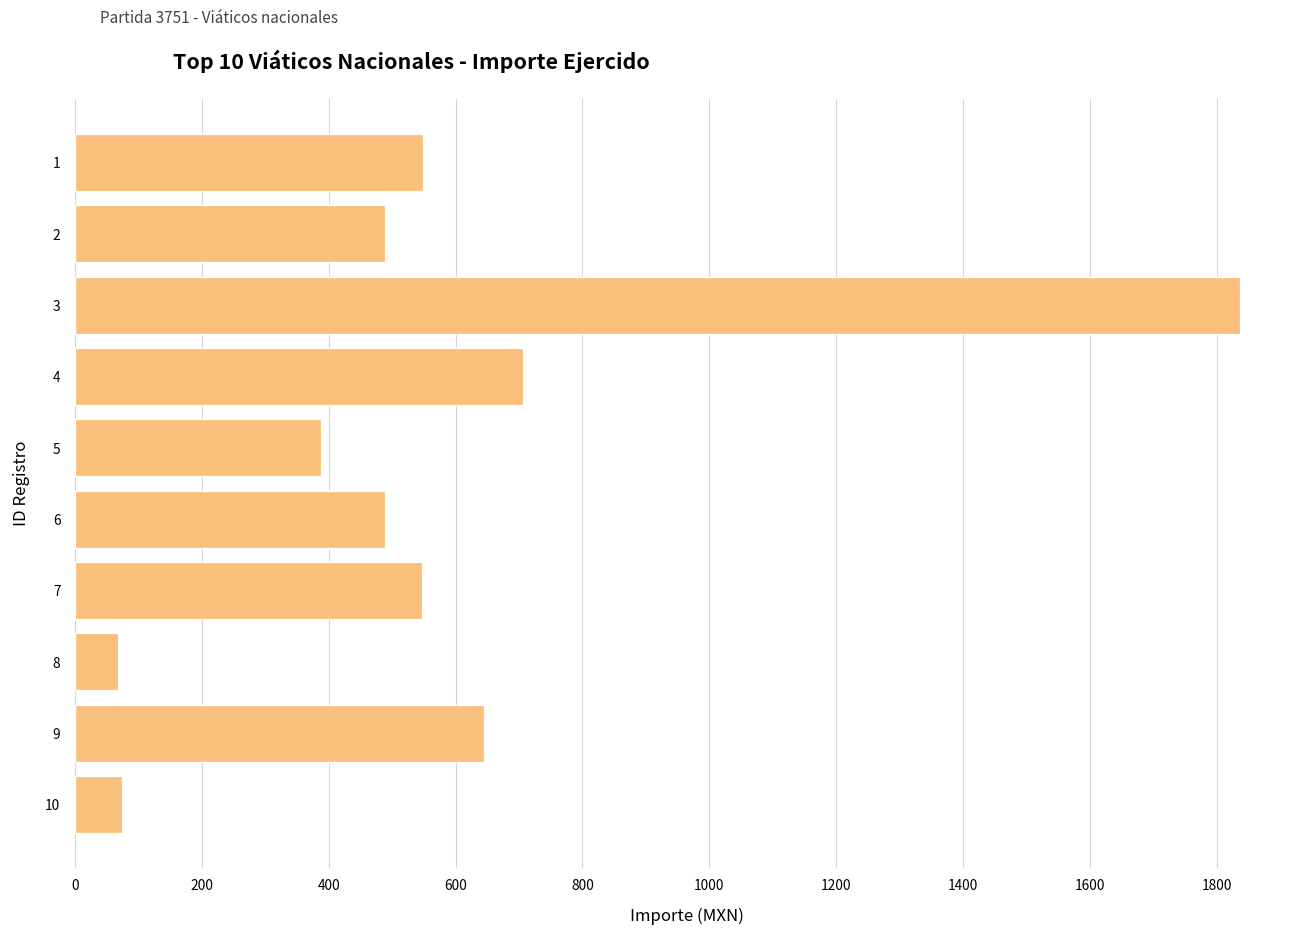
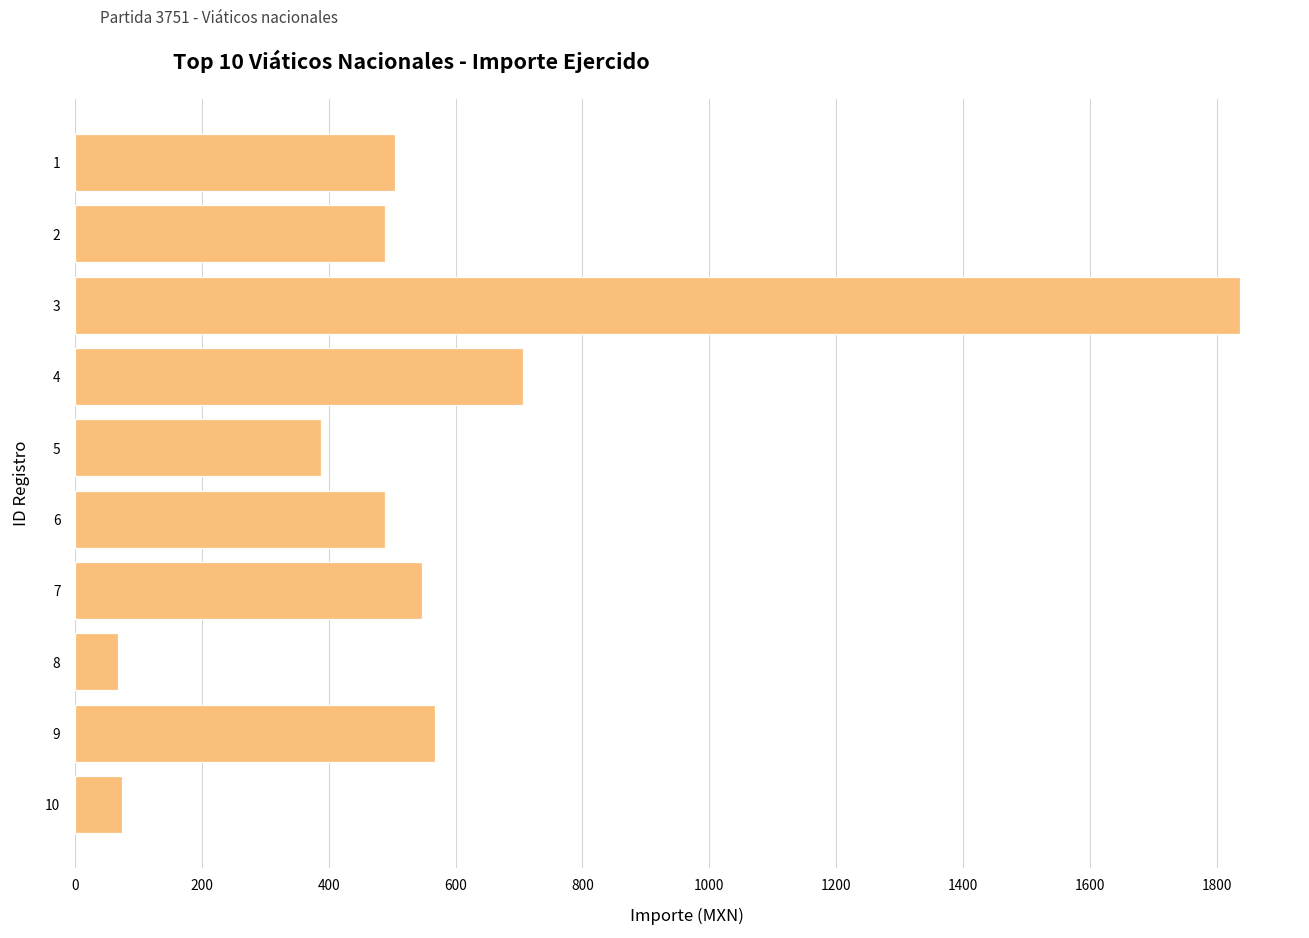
1: 550 -> 500
9: 650 -> 570
